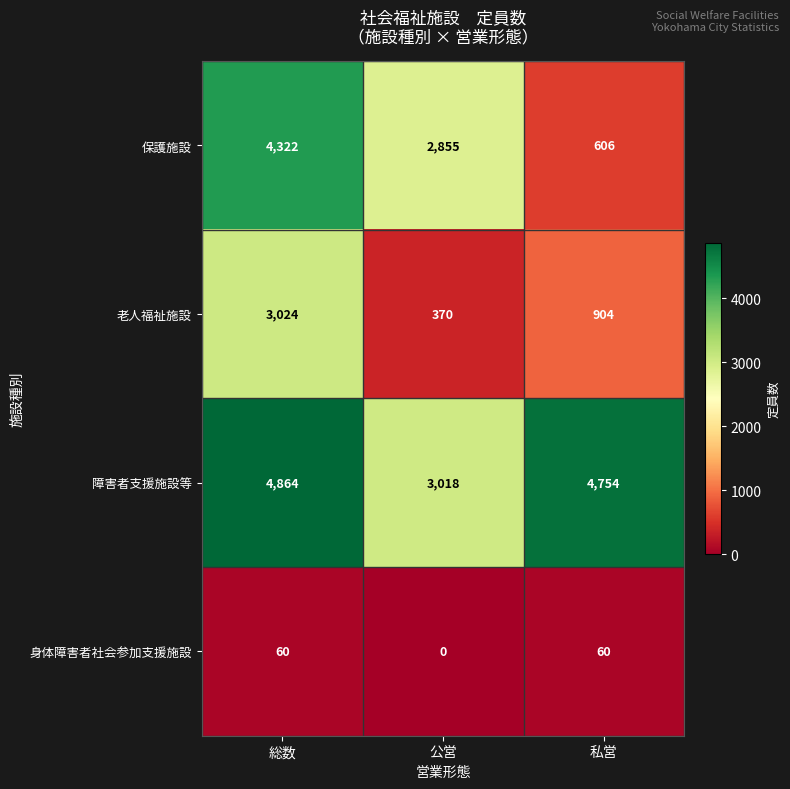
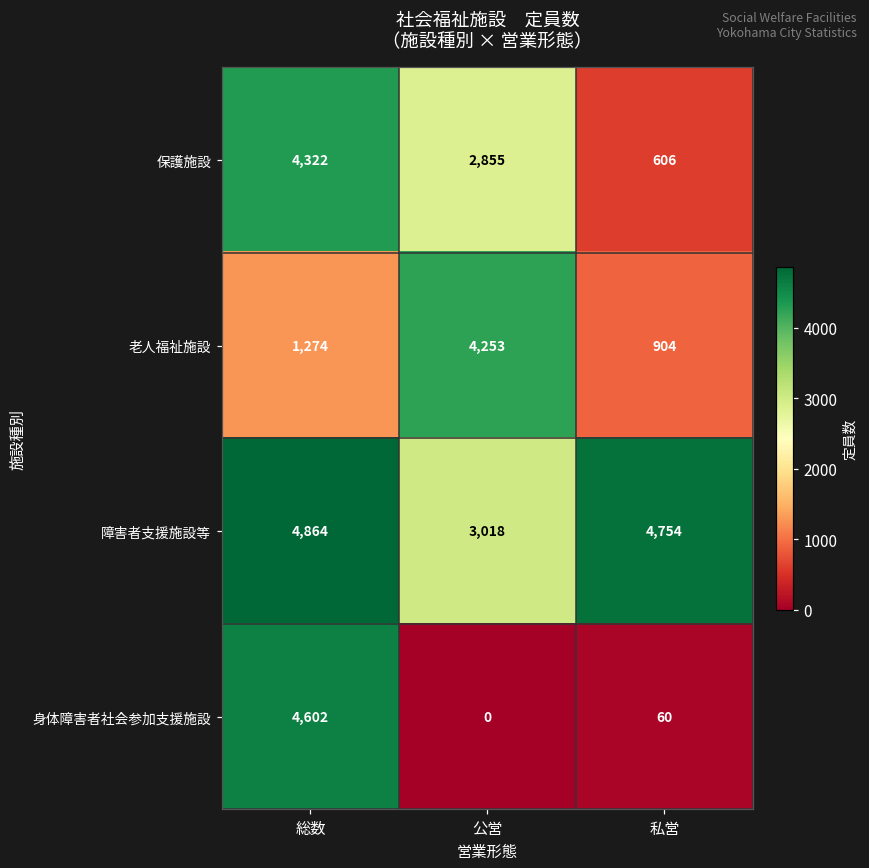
老人福祉施設, 総数: 3,024 -> 1,274
老人福祉施設, 公営: 370 -> 4,253
身体障害者社会参加支援施設, 総数: 60 -> 4,602
